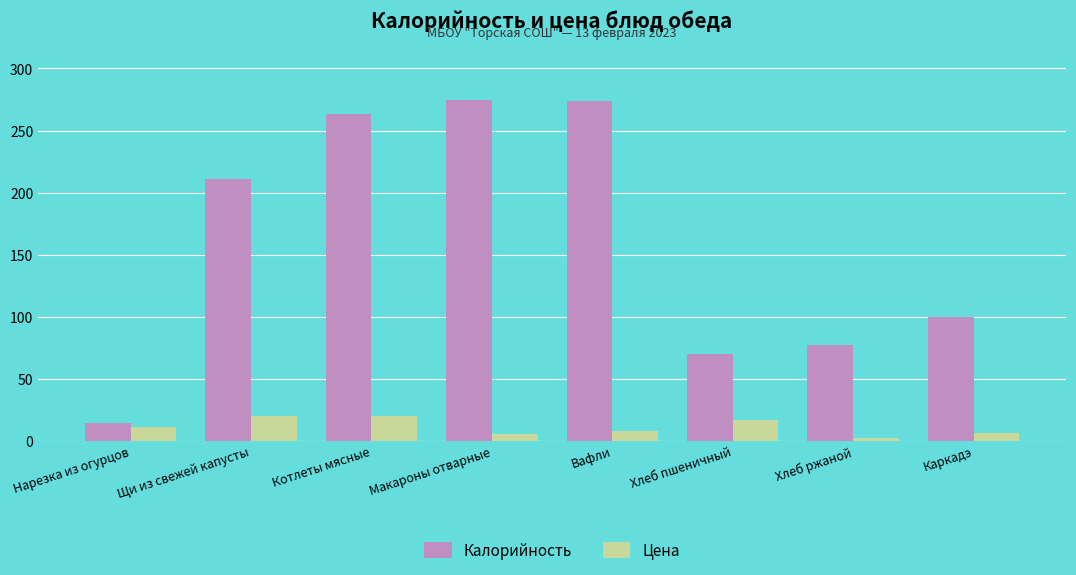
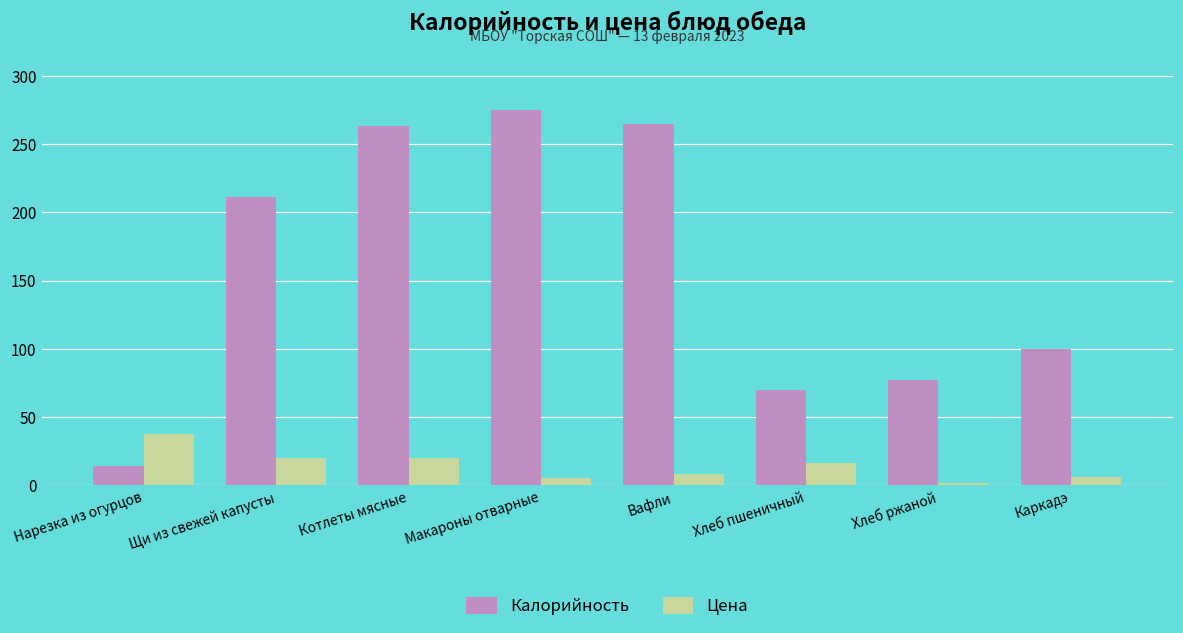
Цена, Нарезка из огурцов: 11 -> 38
Калорийность, Вафли: 274 -> 265
